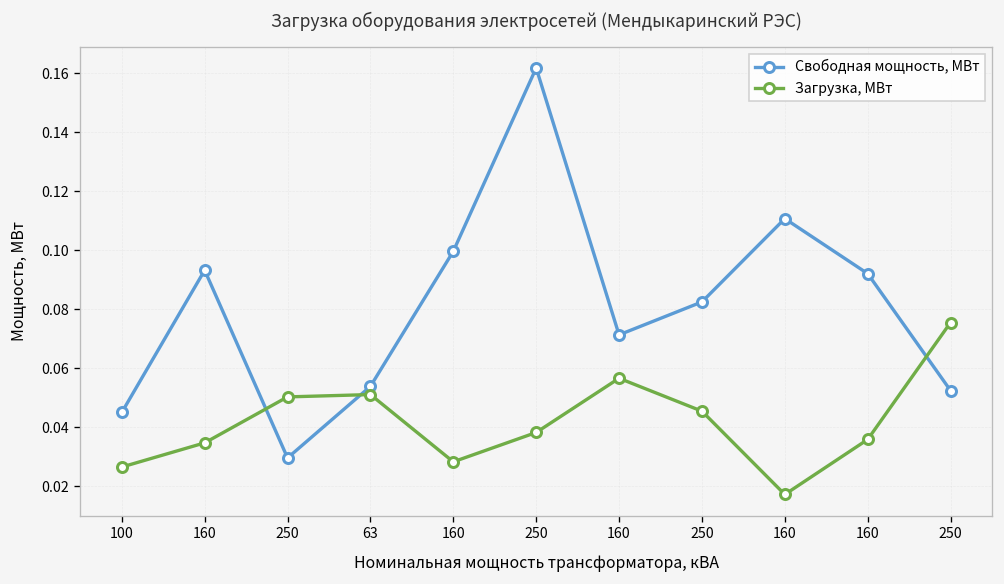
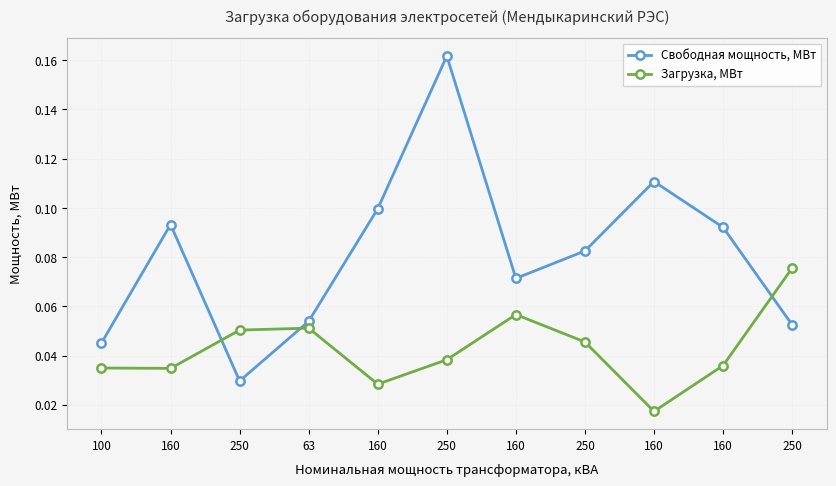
Загрузка, МВт, 100: 0.027 -> 0.035
